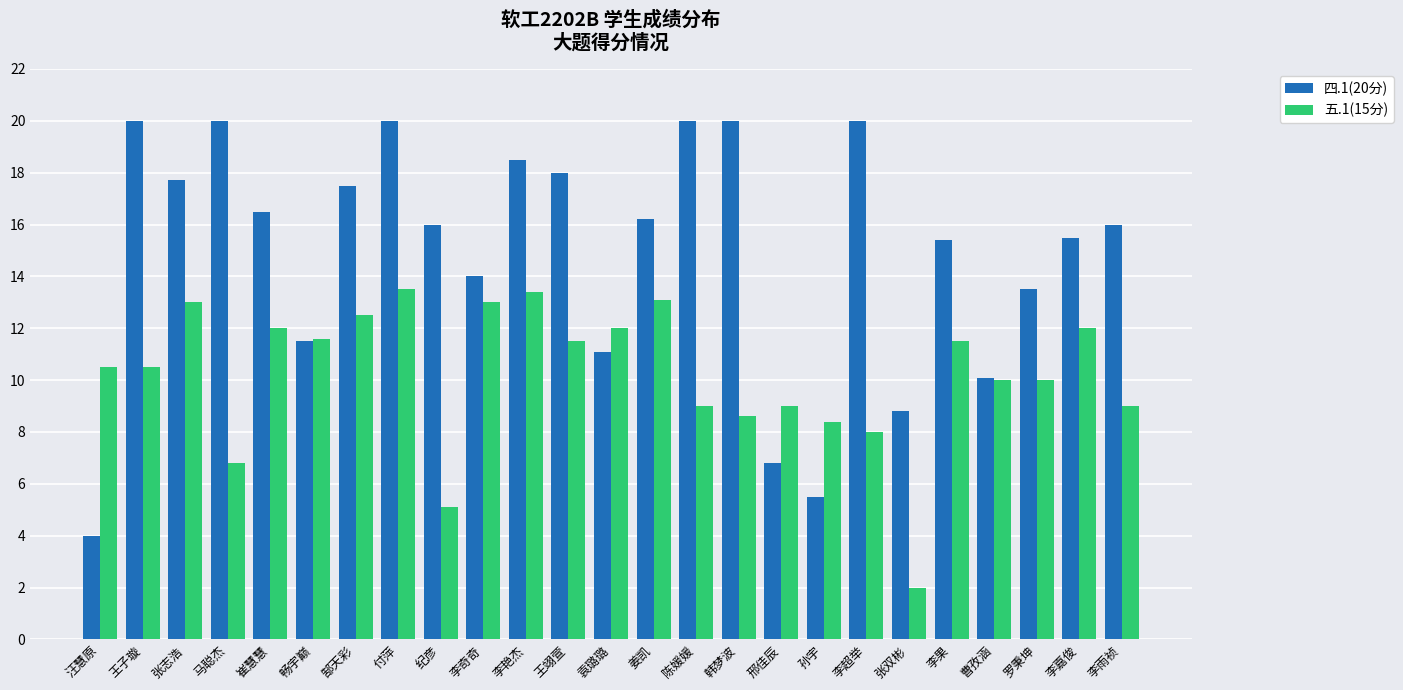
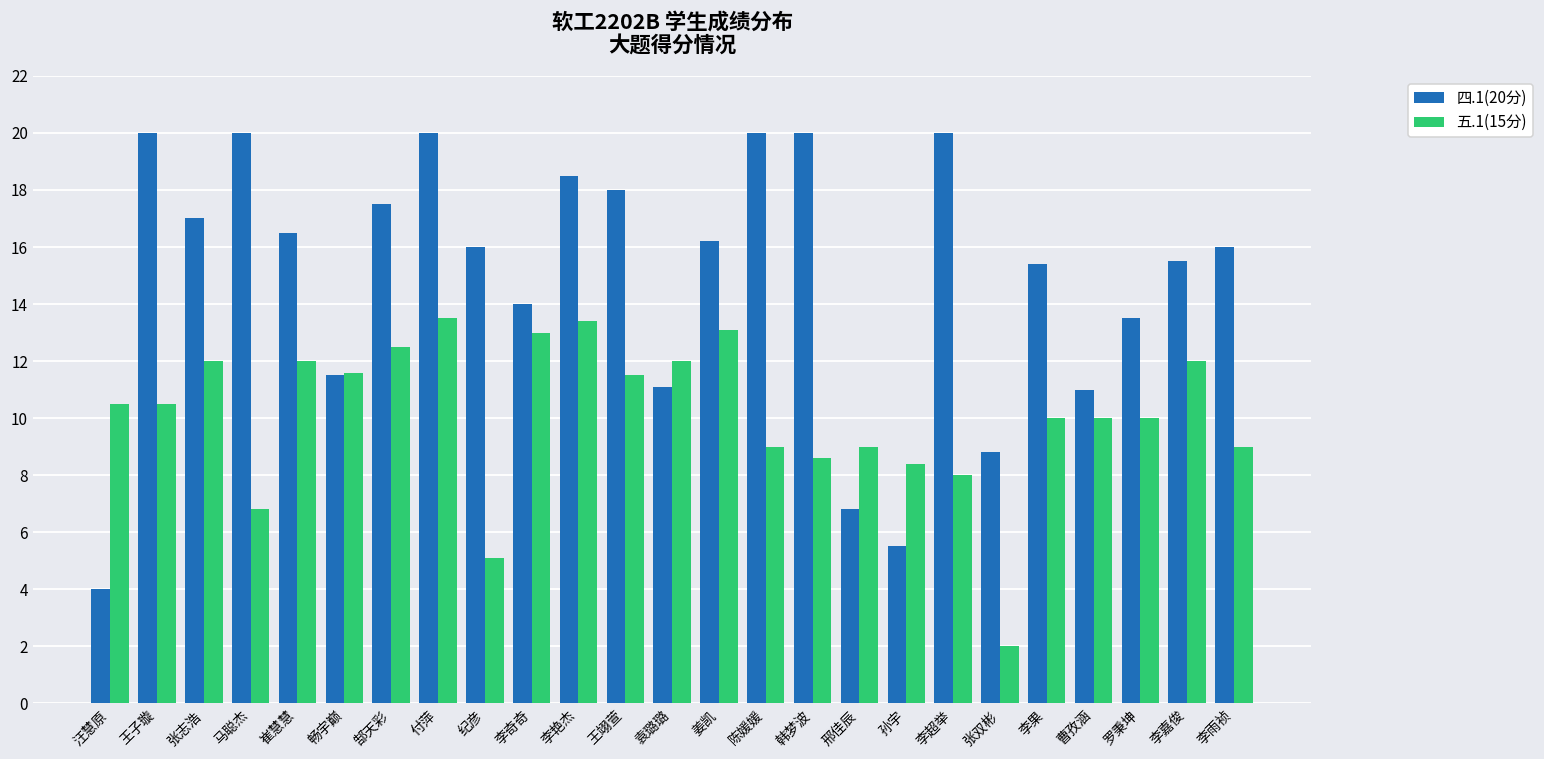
四.1(20分), 张志浩: 17.7 -> 17.0
五.1(15分), 张志浩: 13 -> 12
五.1(15分), 李果: 11.5 -> 10.0
四.1(20分), 曹孜涵: 10.1 -> 11.0
